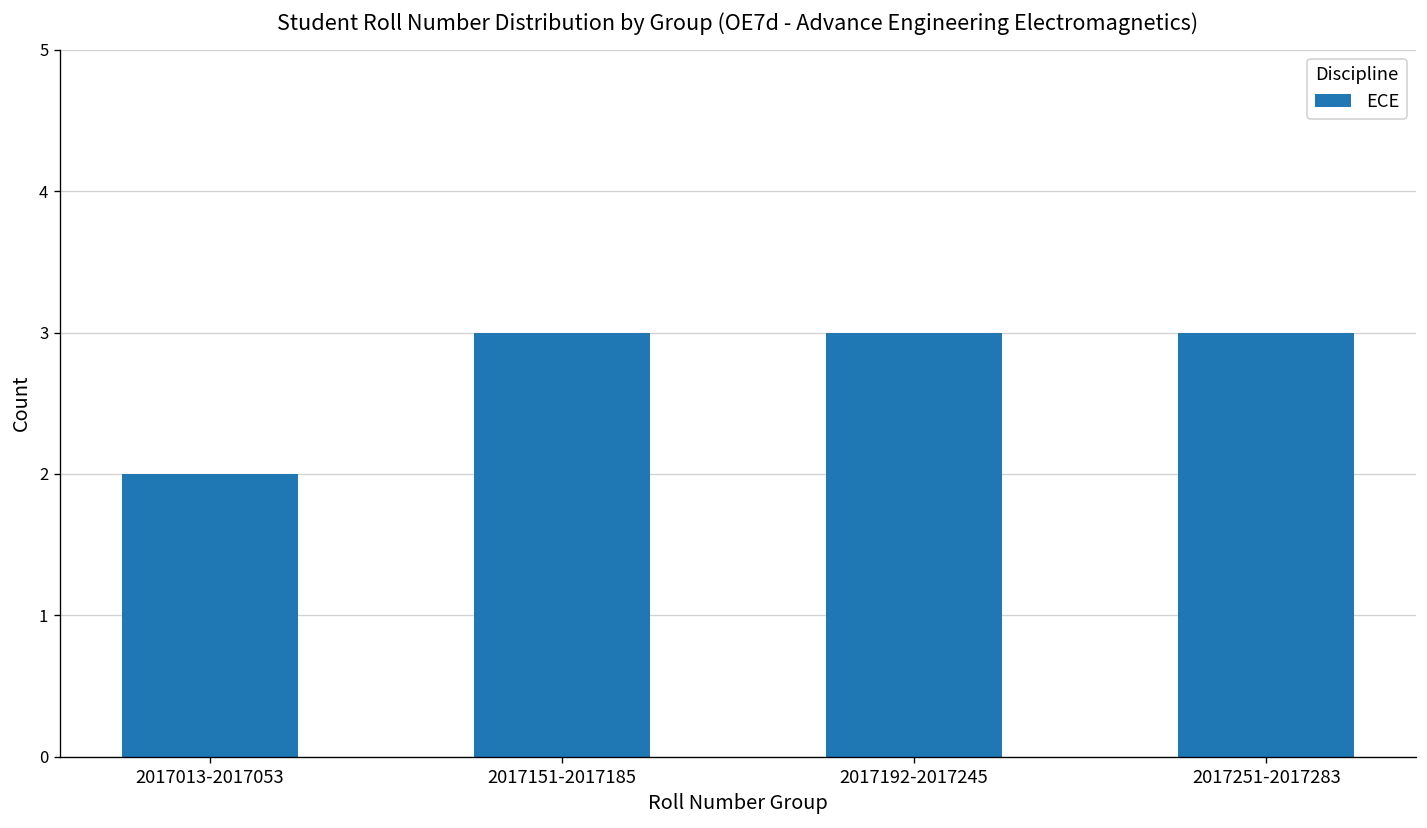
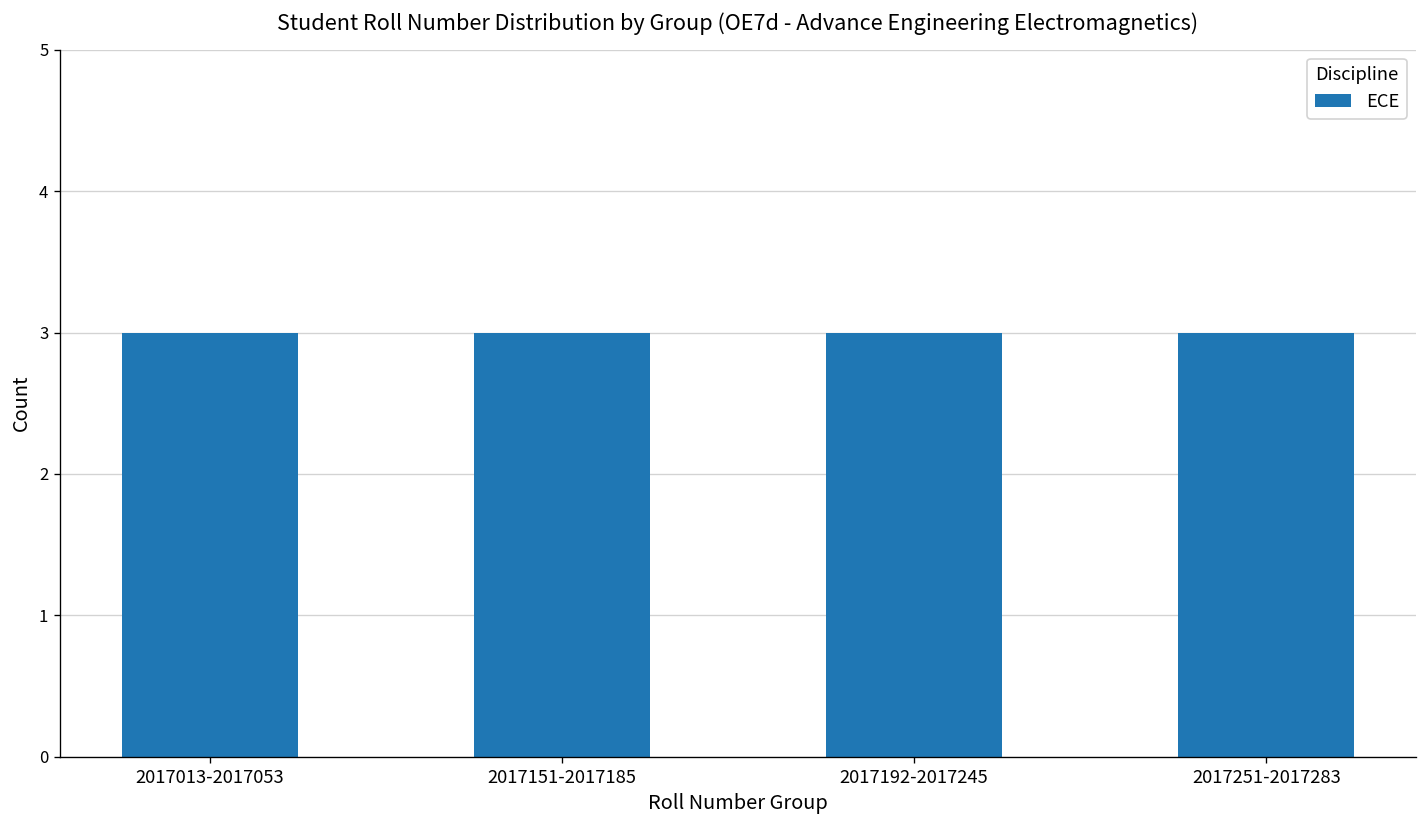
2017013-2017053: 2 -> 3
